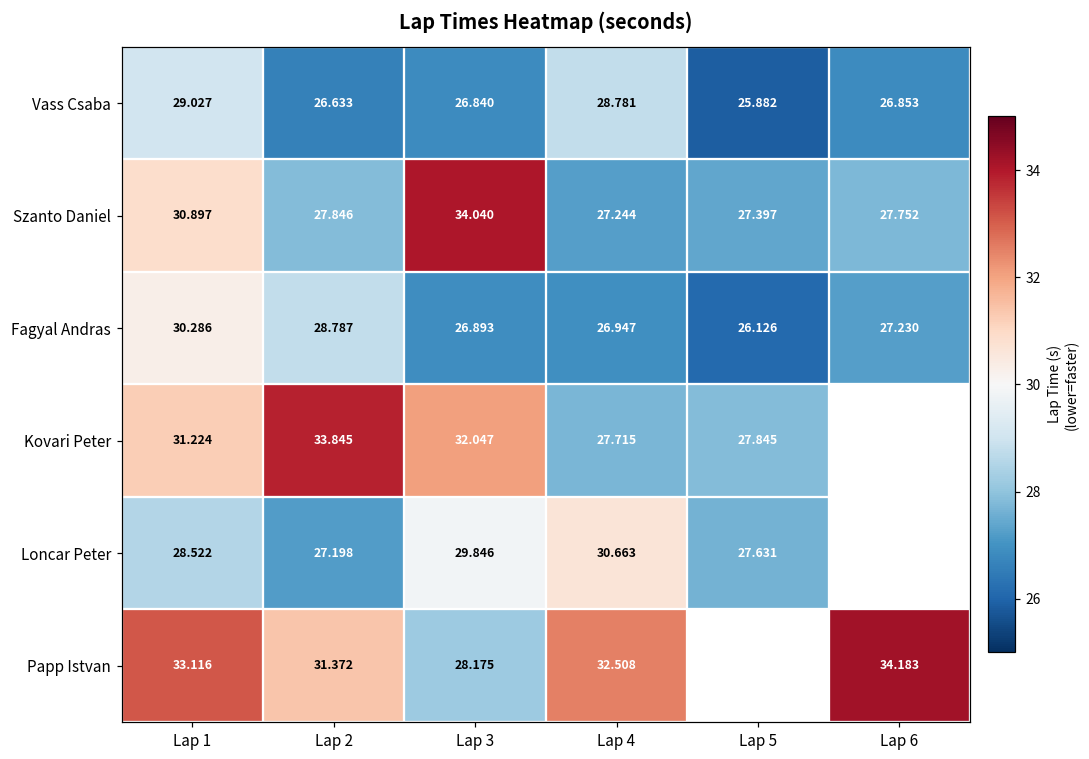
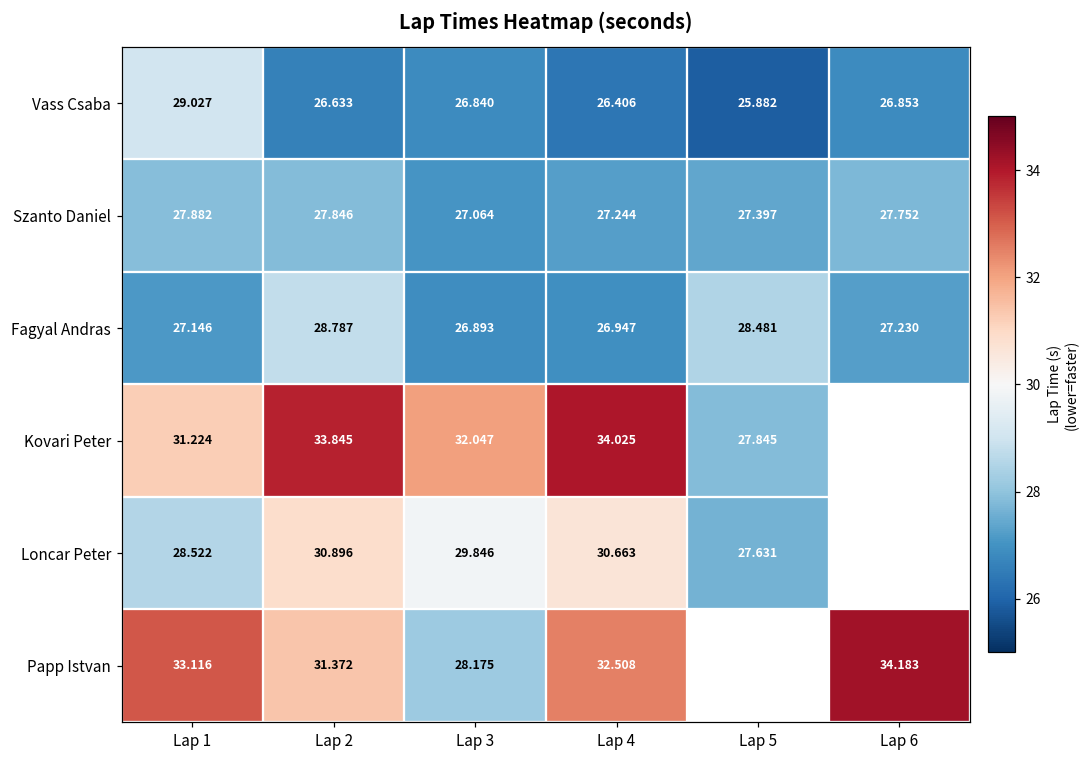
Vass Csaba, Lap 4: 28.781 -> 26.406
Szanto Daniel, Lap 1: 30.897 -> 27.882
Szanto Daniel, Lap 3: 34.040 -> 27.064
Fagyal Andras, Lap 1: 30.286 -> 27.146
Fagyal Andras, Lap 5: 26.126 -> 28.481
Kovari Peter, Lap 4: 27.715 -> 34.025
Loncar Peter, Lap 2: 27.198 -> 30.896
